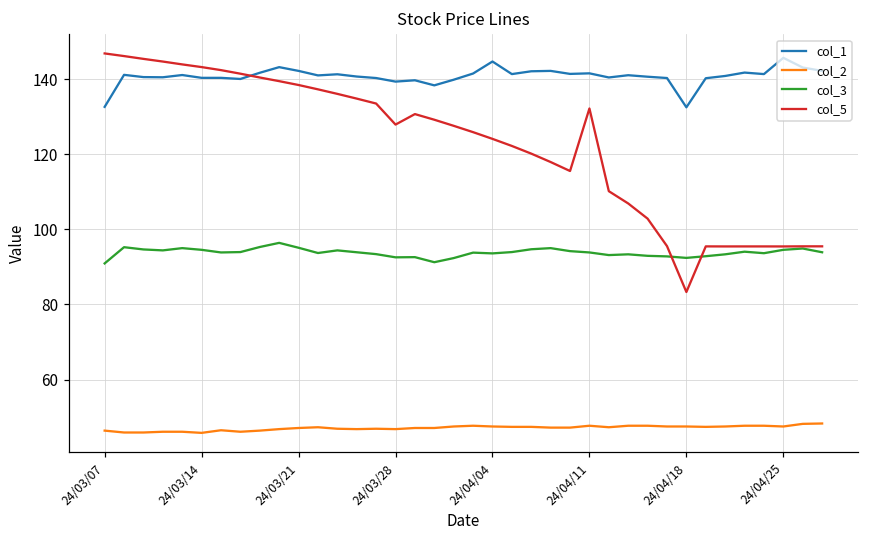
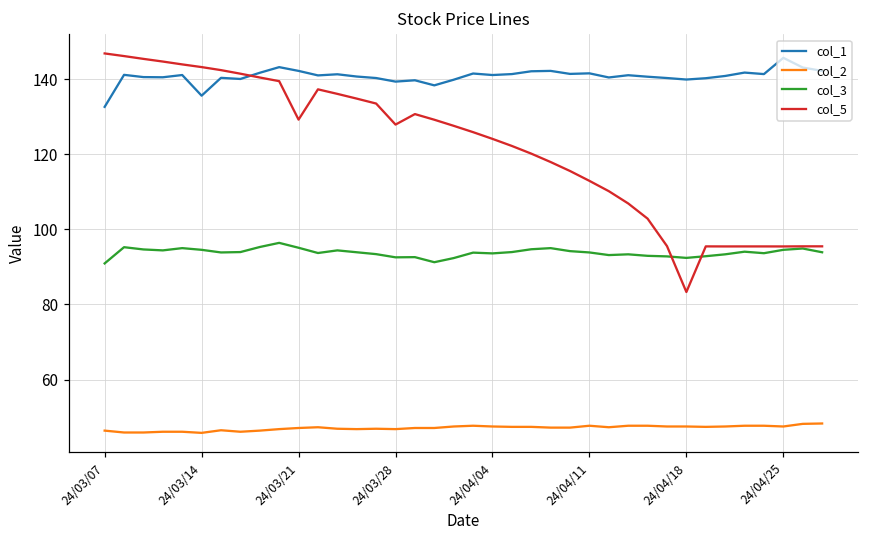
col_1, 24/03/14: 140 -> 136
col_5, 24/03/21: 138 -> 129
col_1, 24/04/04: 145 -> 141
col_5, 24/04/11: 132 -> 113
col_1, 24/04/18: 133 -> 140
